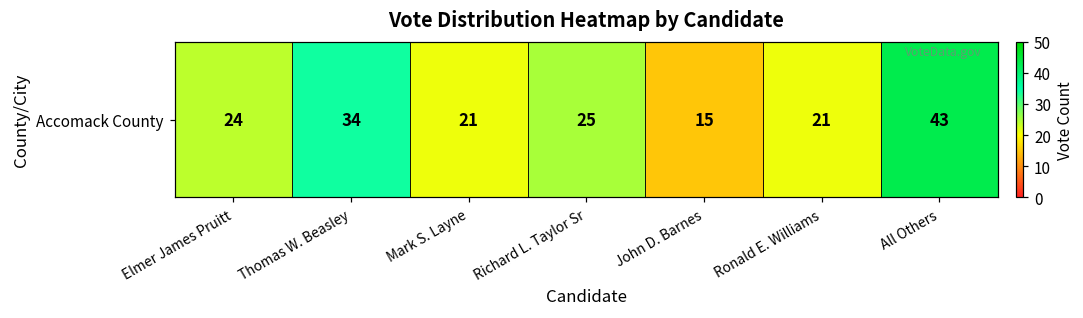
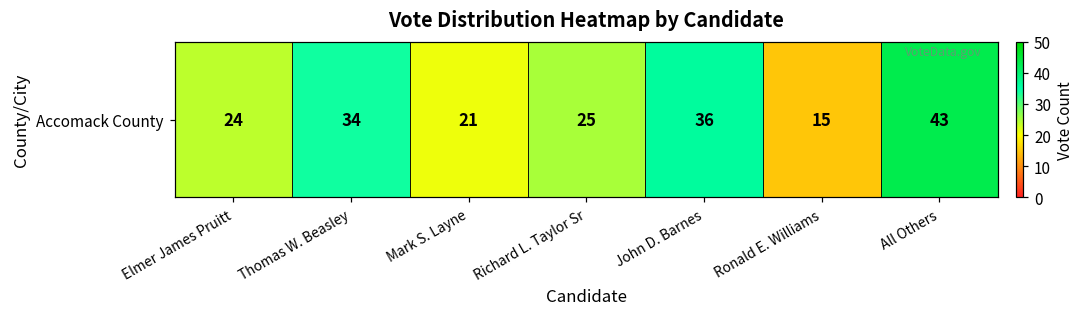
Accomack County, John D. Barnes: 15 -> 36
Accomack County, Ronald E. Williams: 21 -> 15
